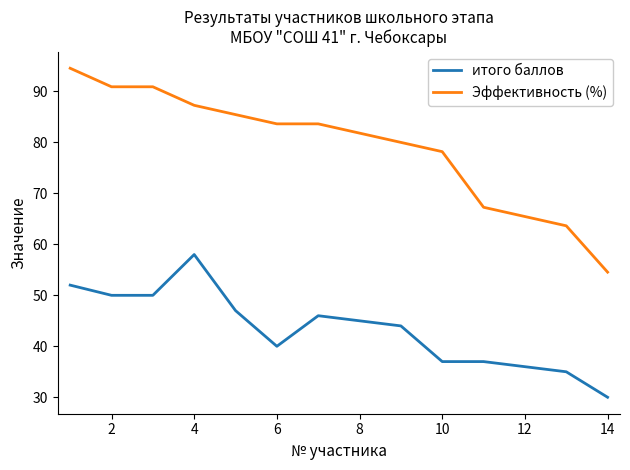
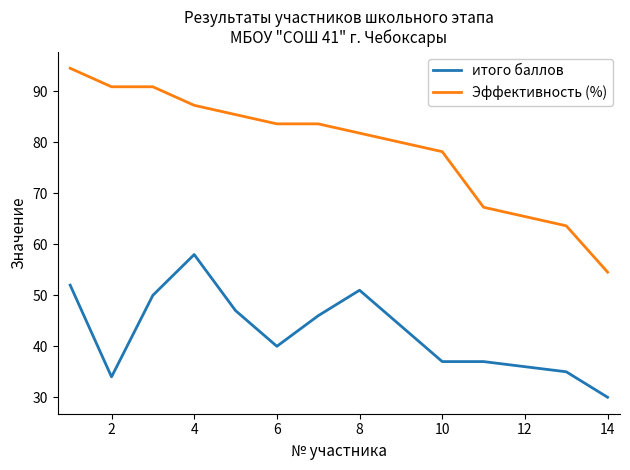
итого баллов, 2: 50 -> 34
итого баллов, 8: 45 -> 51
